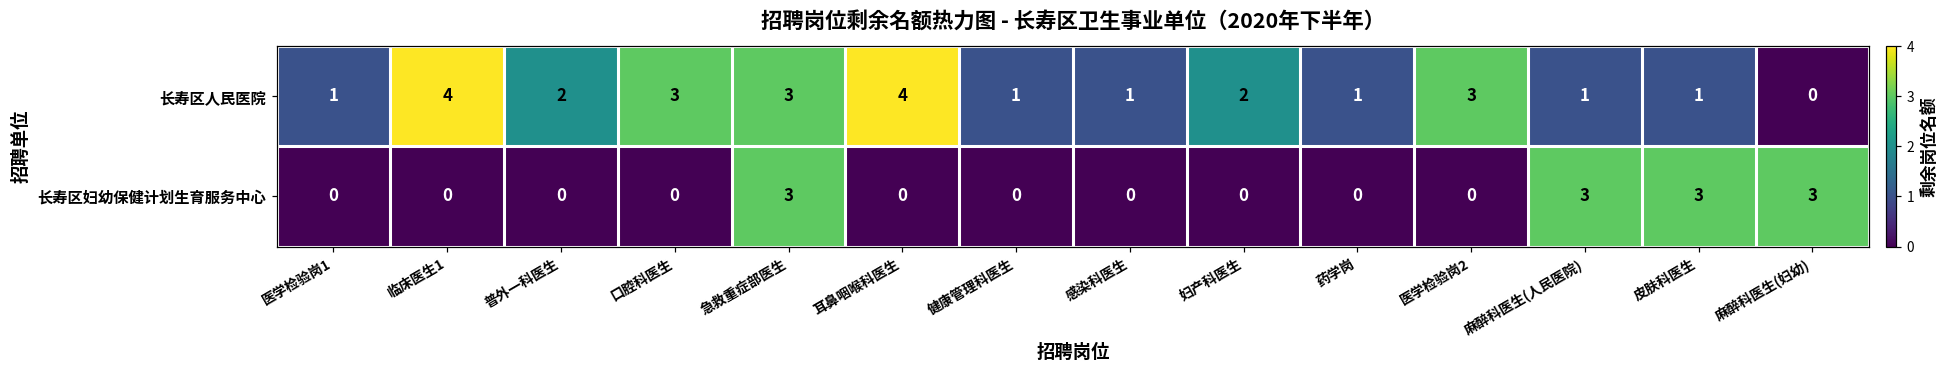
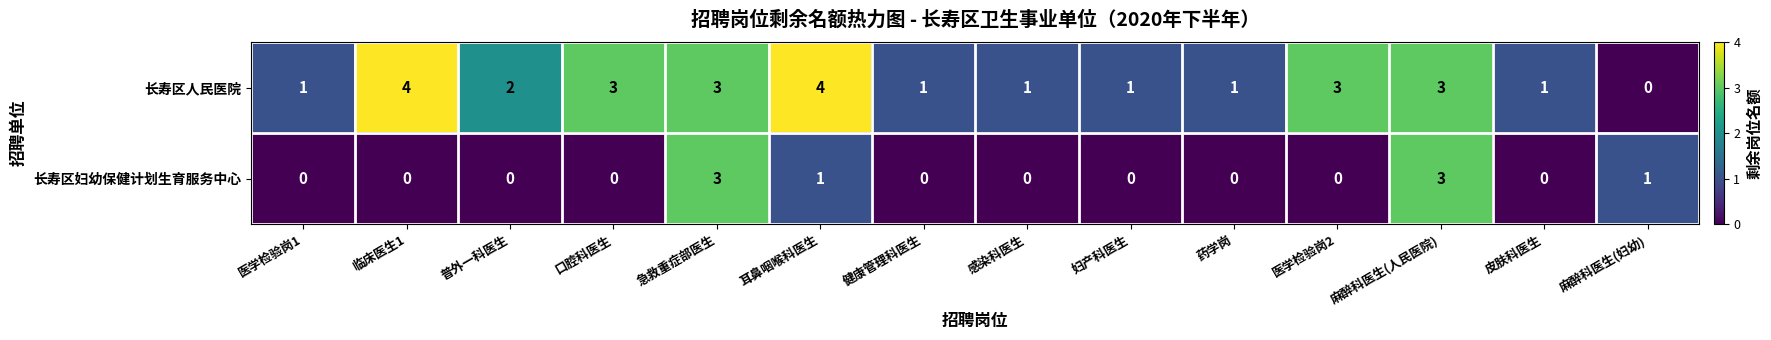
长寿区人民医院, 妇产科医生: 2 -> 1
长寿区人民医院, 麻醉科医生(人民医院): 1 -> 3
长寿区妇幼保健计划生育服务中心, 耳鼻咽喉科医生: 0 -> 1
长寿区妇幼保健计划生育服务中心, 皮肤科医生: 3 -> 0
长寿区妇幼保健计划生育服务中心, 麻醉科医生(妇幼): 3 -> 1
